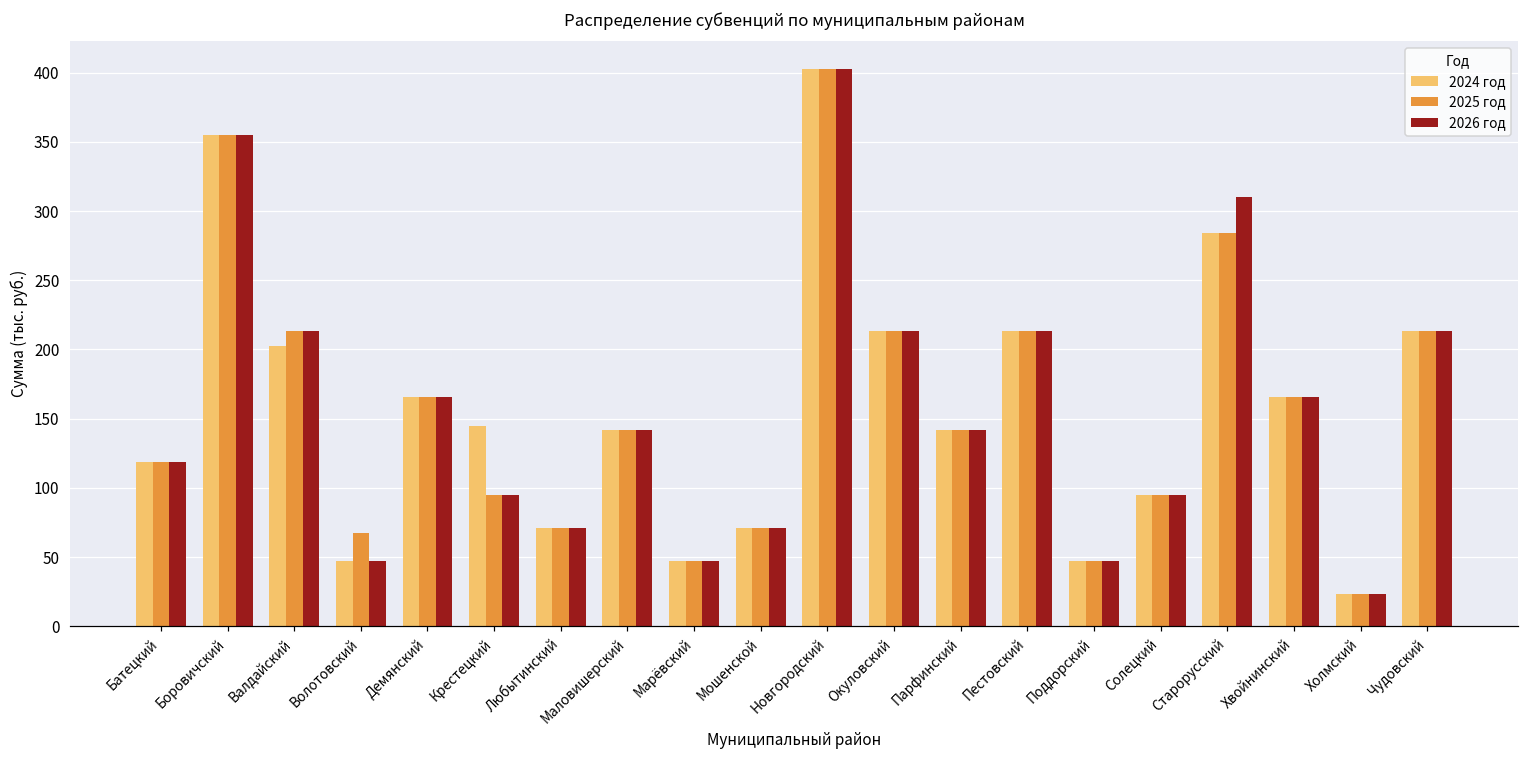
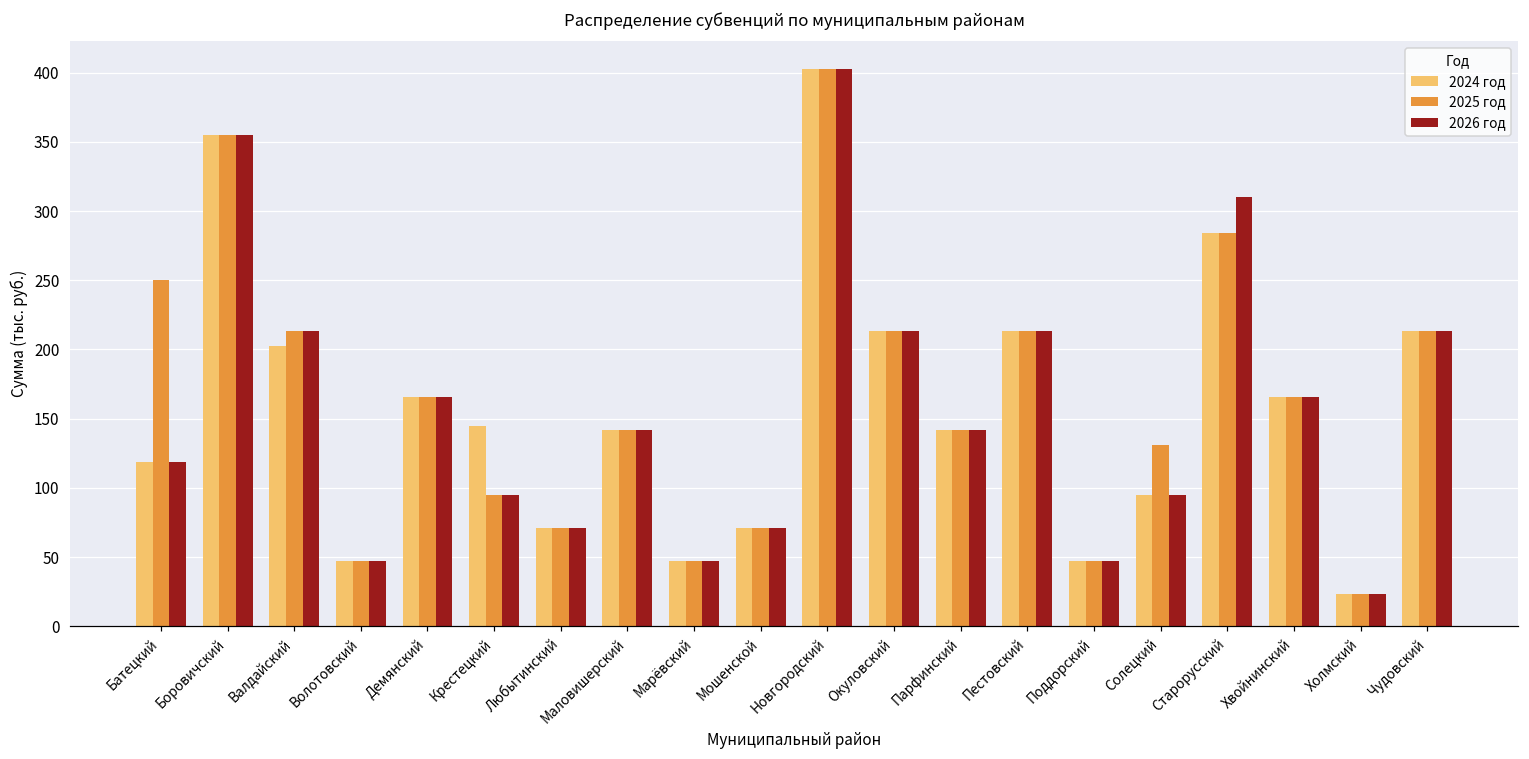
2025 год, Батецкий: 118 -> 250
2025 год, Волотовский: 67 -> 47
2025 год, Солецкий: 95 -> 131
